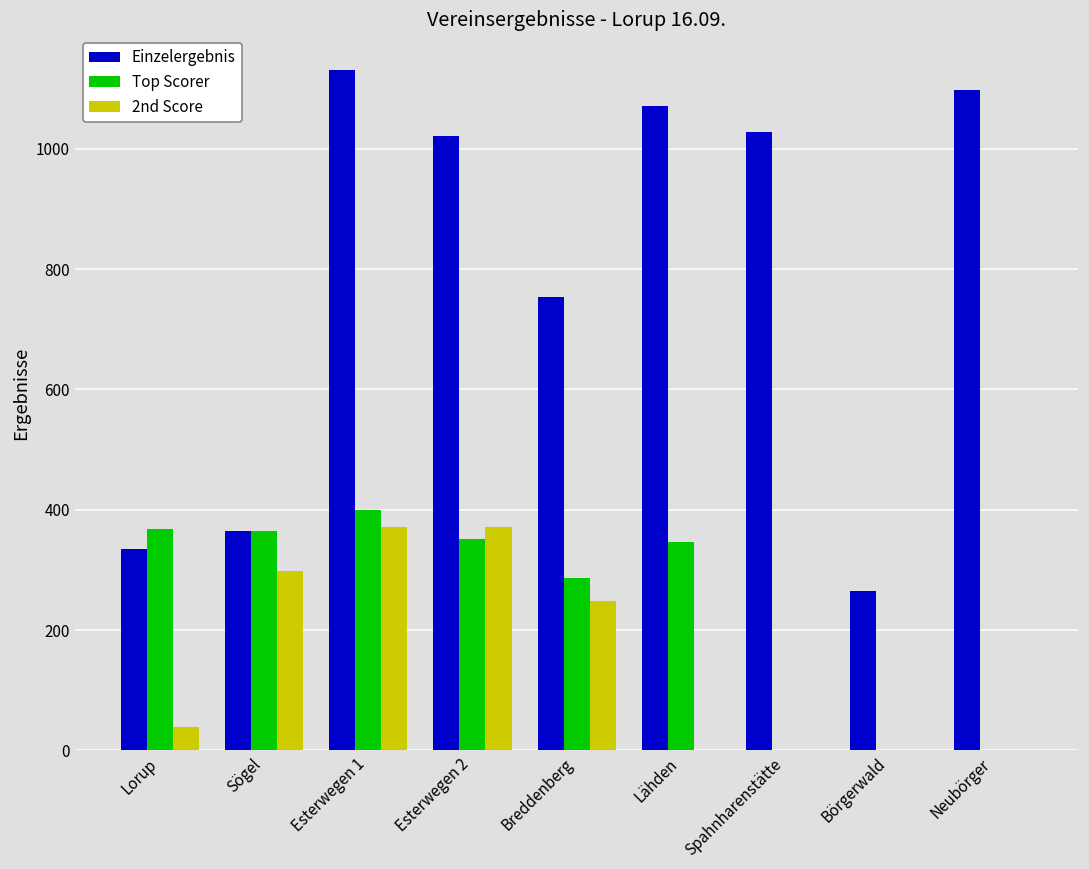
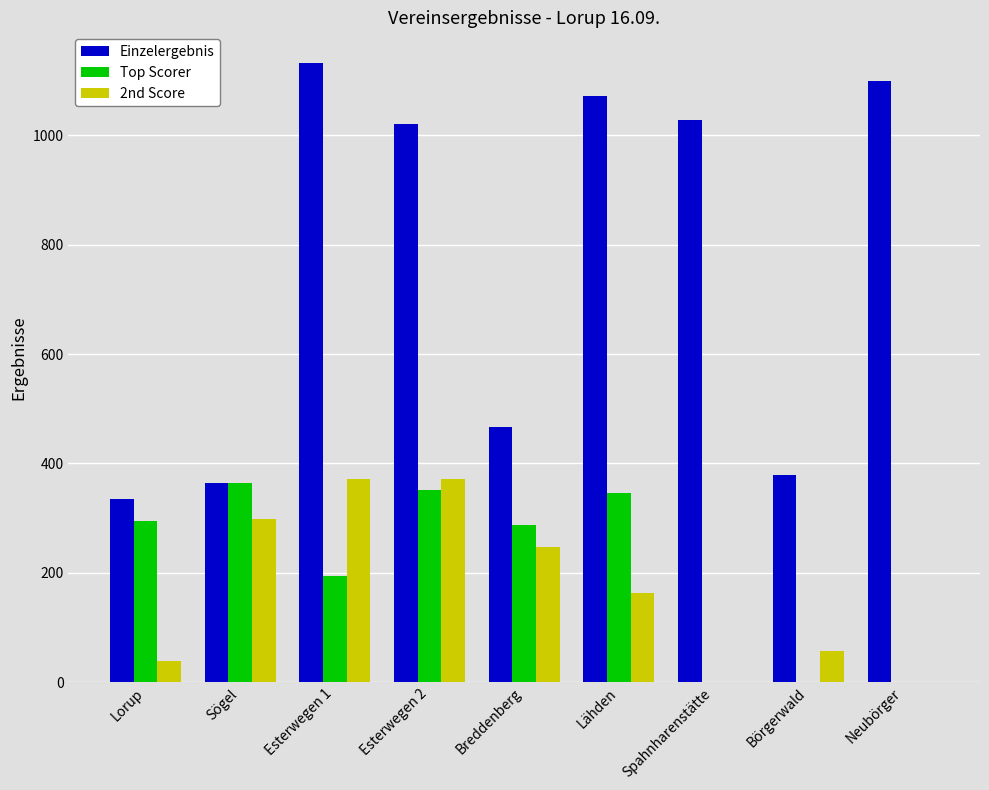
Top Scorer, Lorup: 370 -> 290
Top Scorer, Esterwegen 1: 400 -> 190
Einzelergebnis, Breddenberg: 750 -> 470
2nd Score, Lähden: 0 -> 160
Einzelergebnis, Börgerwald: 260 -> 380
2nd Score, Börgerwald: 0 -> 60
